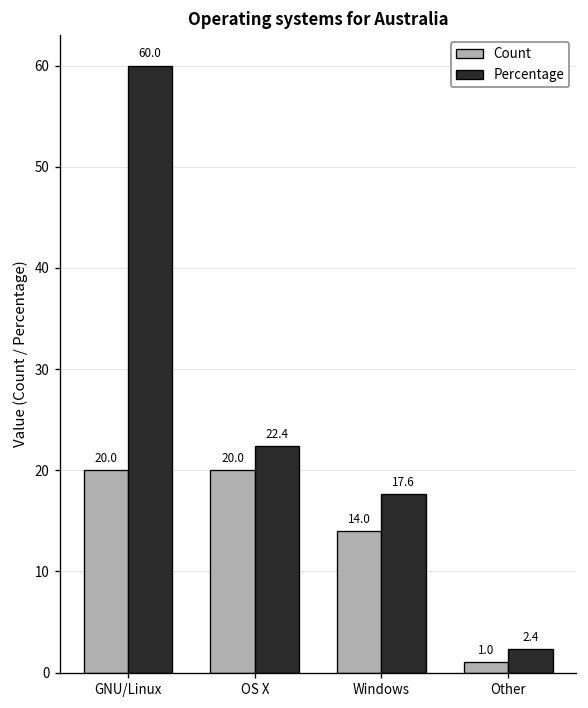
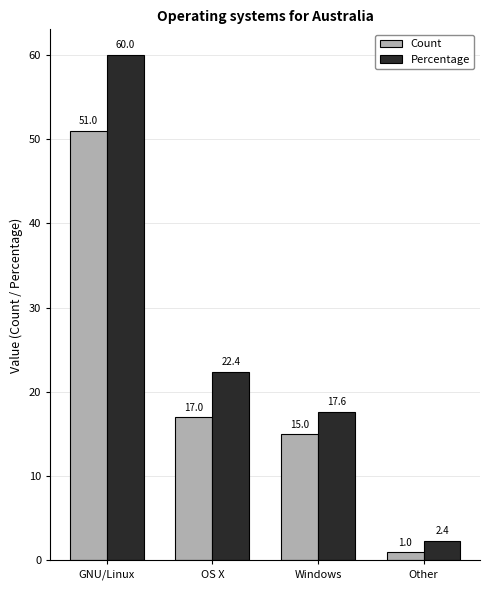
Count, GNU/Linux: 20.0 -> 51.0
Count, OS X: 20.0 -> 17.0
Count, Windows: 14.0 -> 15.0
